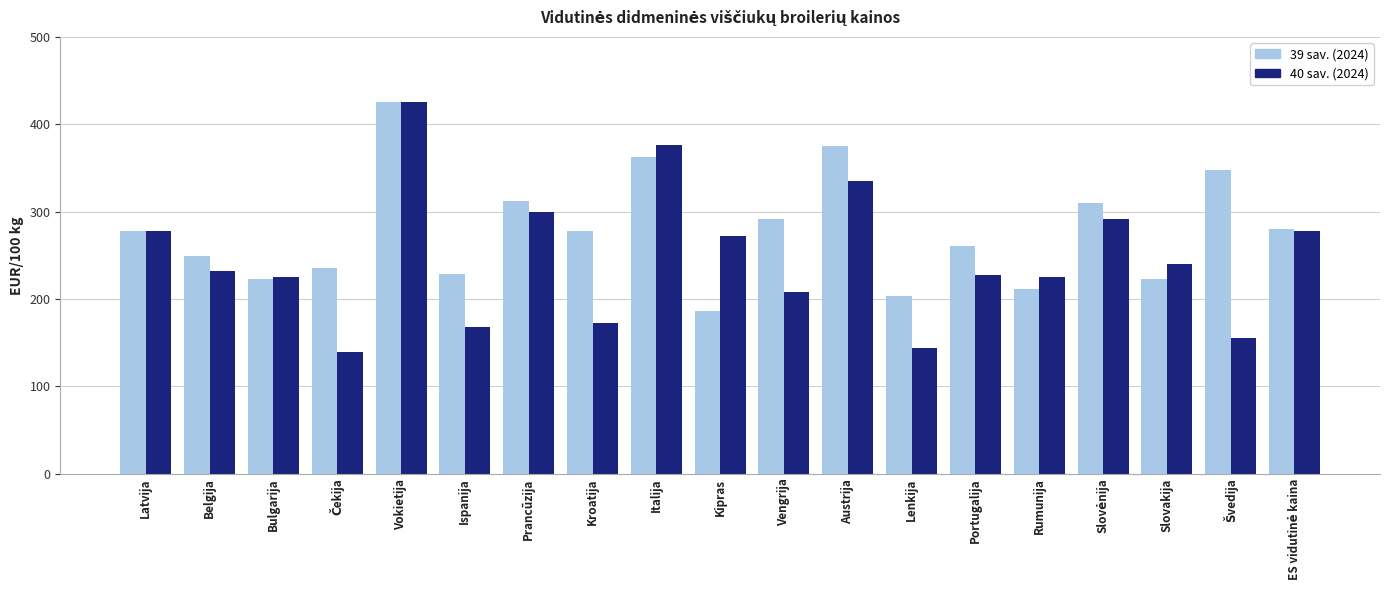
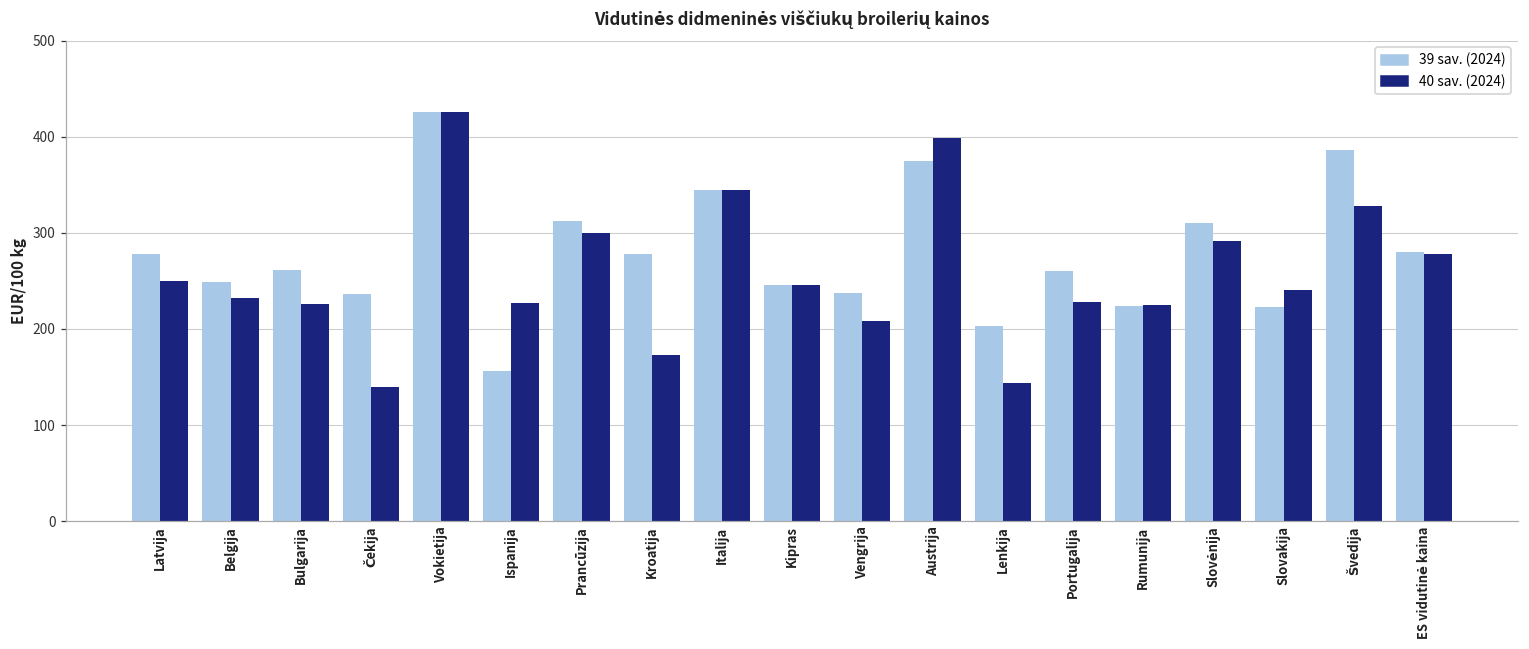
40 sav. (2024), Latvija: 280 -> 250
39 sav. (2024), Bulgarija: 220 -> 260
39 sav. (2024), Ispanija: 230 -> 160
40 sav. (2024), Ispanija: 170 -> 230
39 sav. (2024), Italija: 360 -> 350
40 sav. (2024), Italija: 380 -> 350
39 sav. (2024), Kipras: 190 -> 250
40 sav. (2024), Kipras: 270 -> 250
39 sav. (2024), Vengrija: 290 -> 240
40 sav. (2024), Austrija: 330 -> 400
39 sav. (2024), Rumunija: 210 -> 220
39 sav. (2024), Švedija: 350 -> 390
40 sav. (2024), Švedija: 160 -> 330
